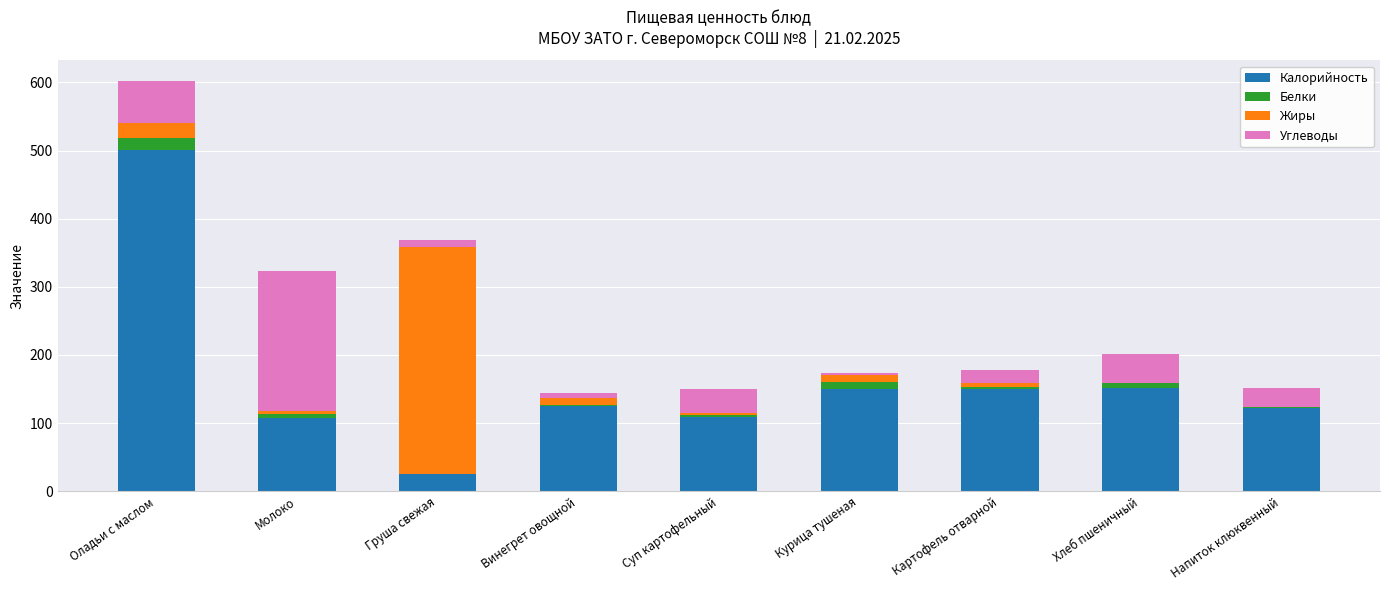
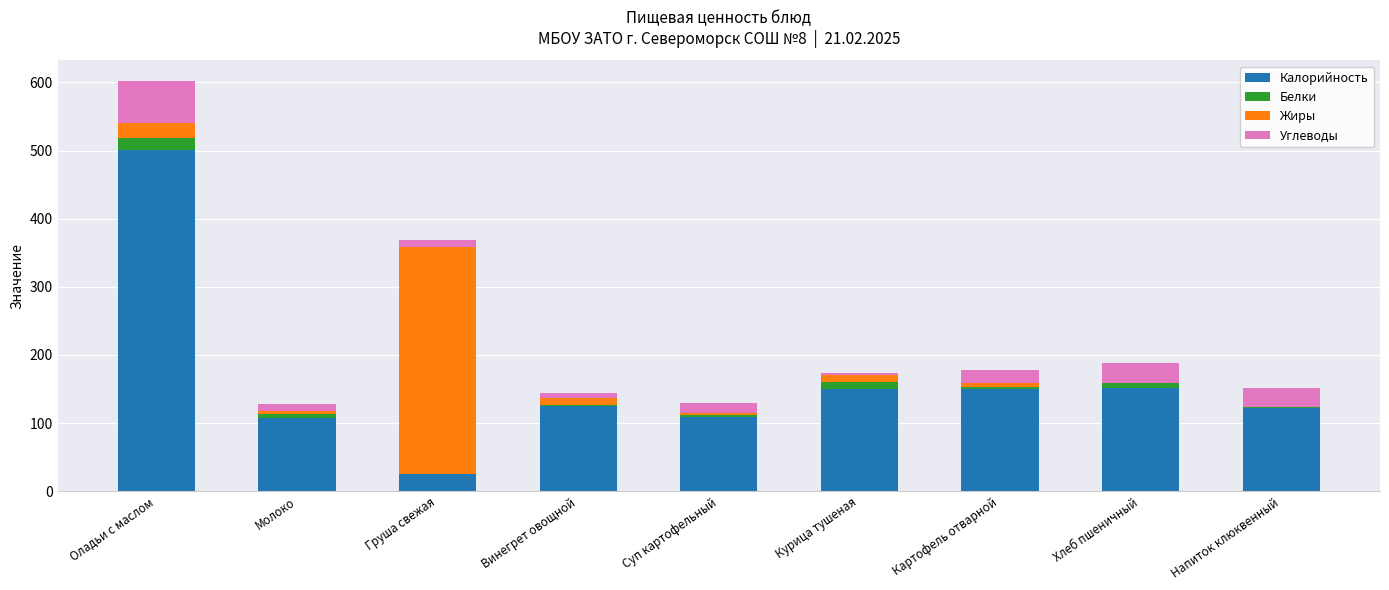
Углеводы, Молоко: 210 -> 10
Углеводы, Суп картофельный: 40 -> 20
Углеводы, Хлеб пшеничный: 40 -> 30
